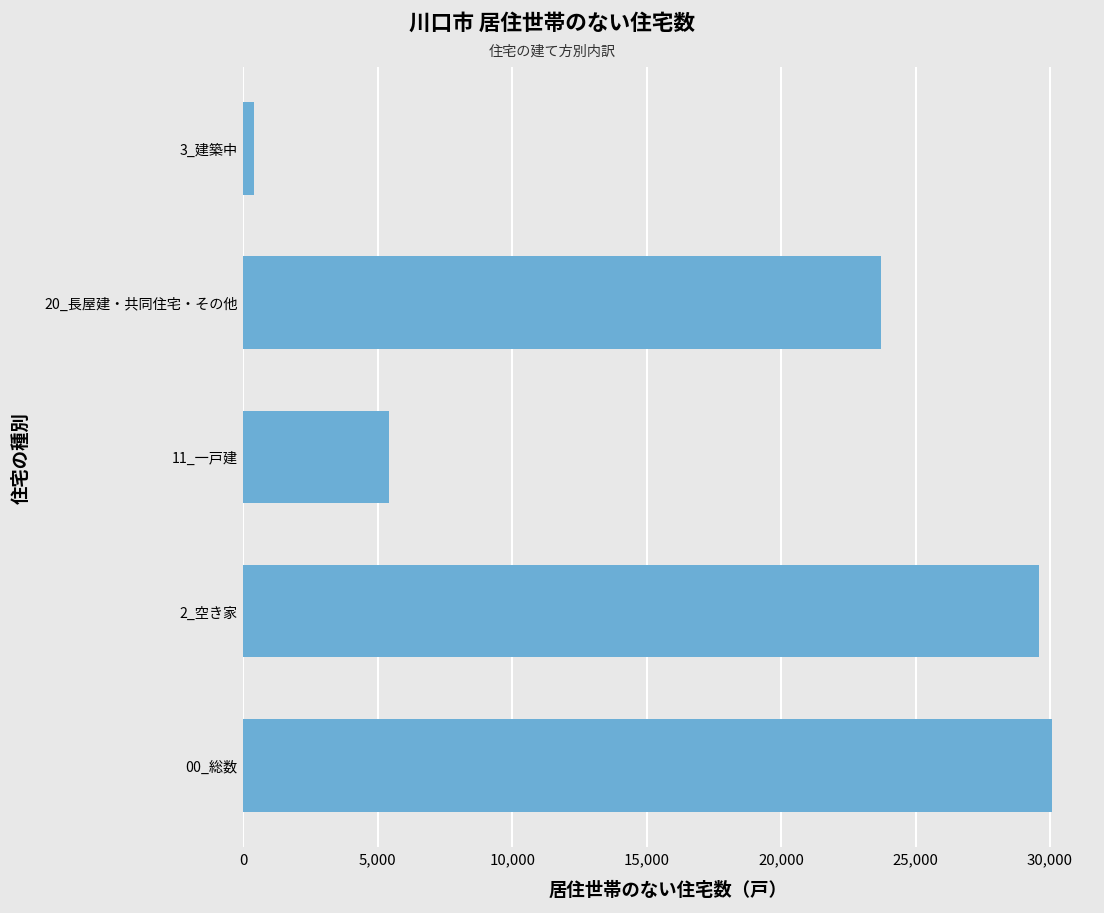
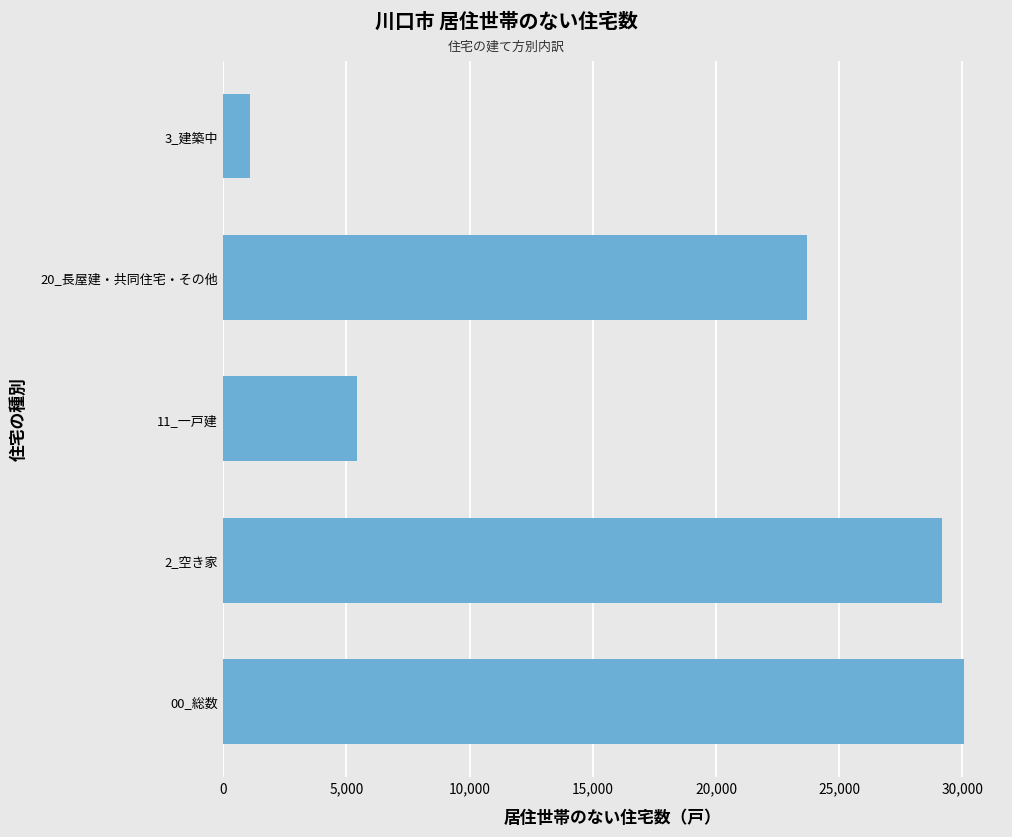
3_建築中: 400 -> 1,100
2_空き家: 29,600 -> 29,200
